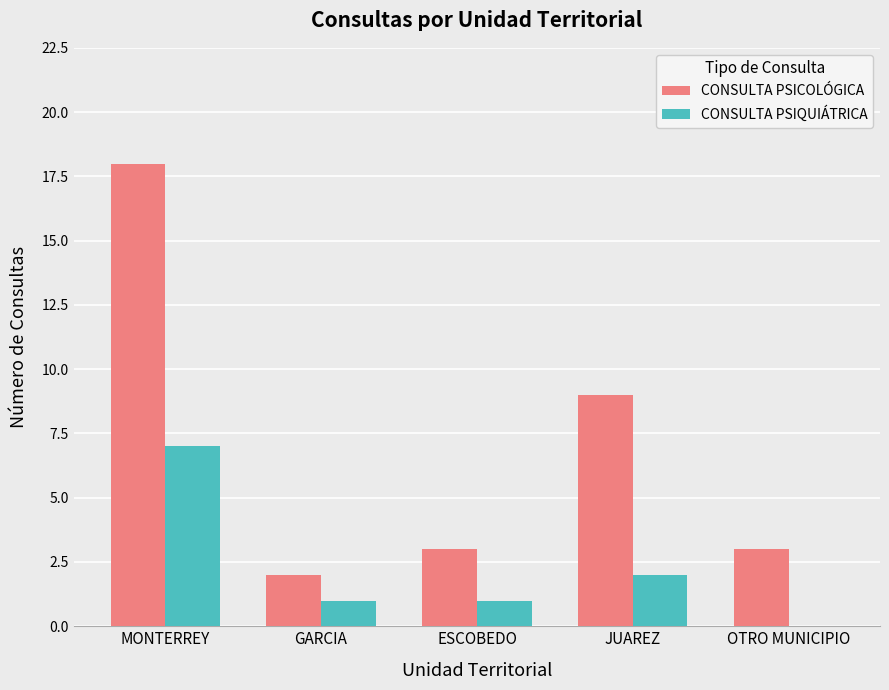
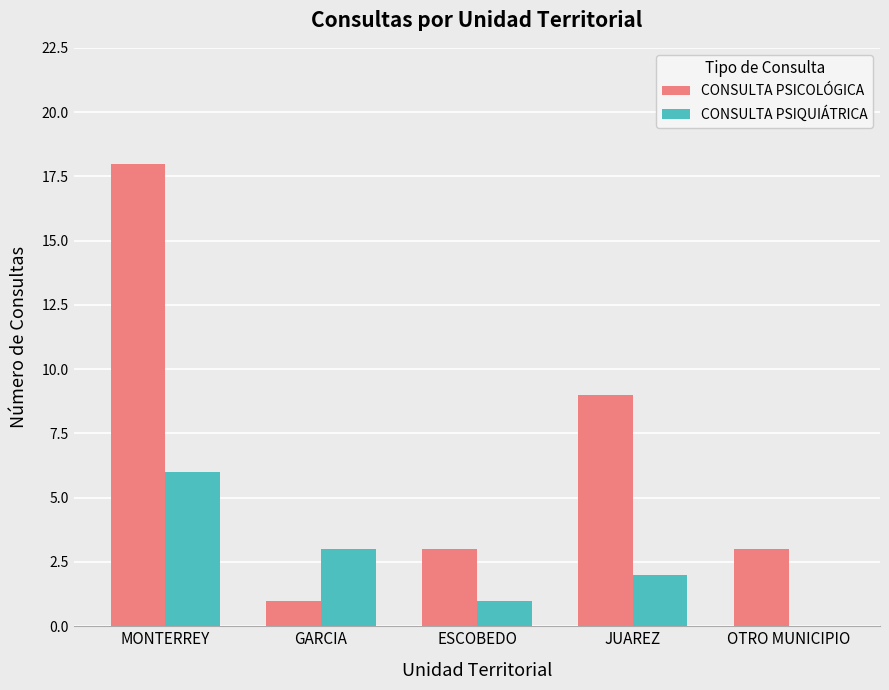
CONSULTA PSIQUIÁTRICA, MONTERREY: 7 -> 6
CONSULTA PSICOLÓGICA, GARCIA: 2 -> 1
CONSULTA PSIQUIÁTRICA, GARCIA: 1 -> 3
